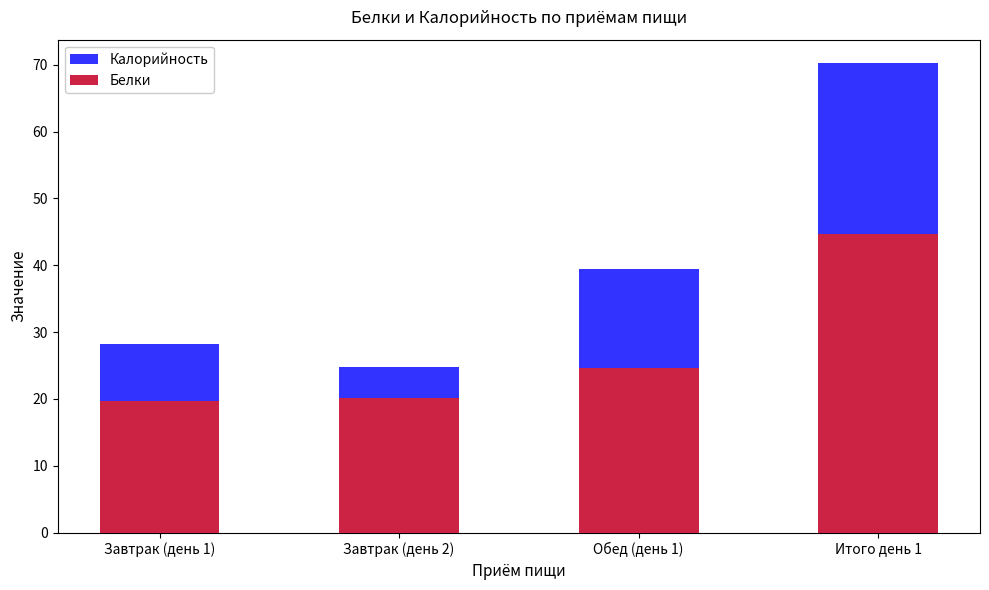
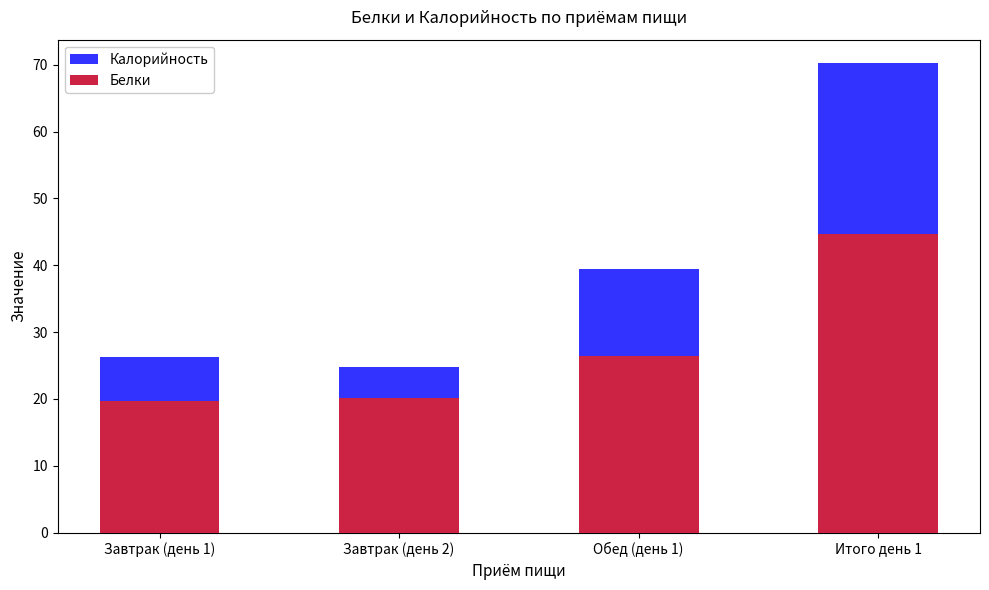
Калорийность, Завтрак (день 1): 28 -> 26
Белки, Обед (день 1): 25 -> 26
